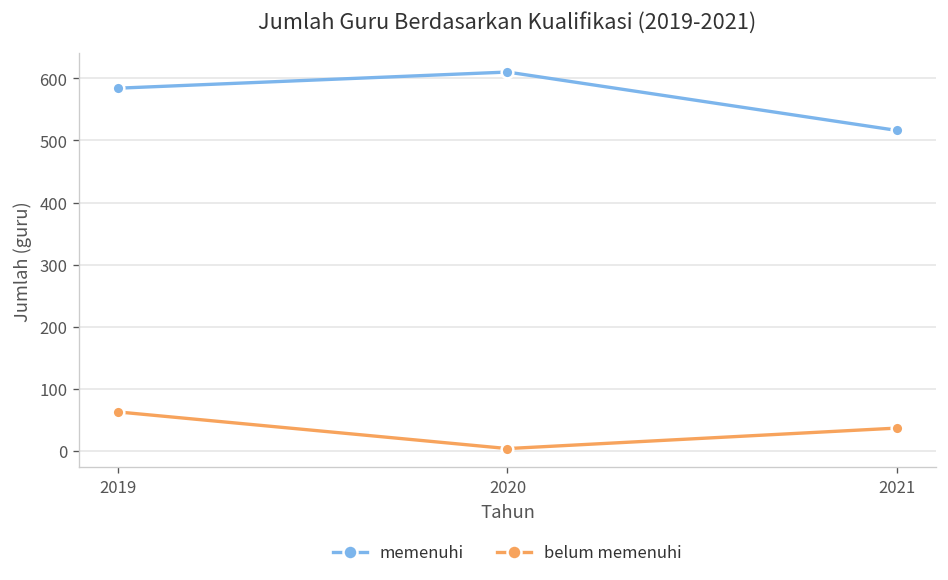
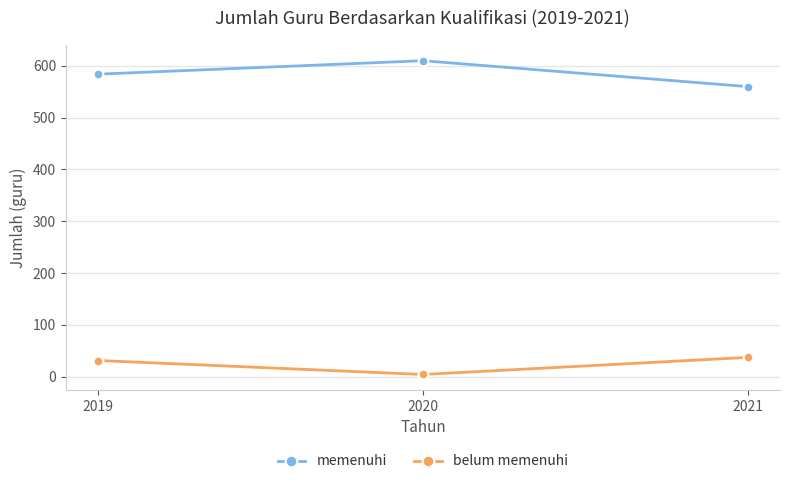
belum memenuhi, 2019: 60 -> 30
memenuhi, 2021: 520 -> 560
